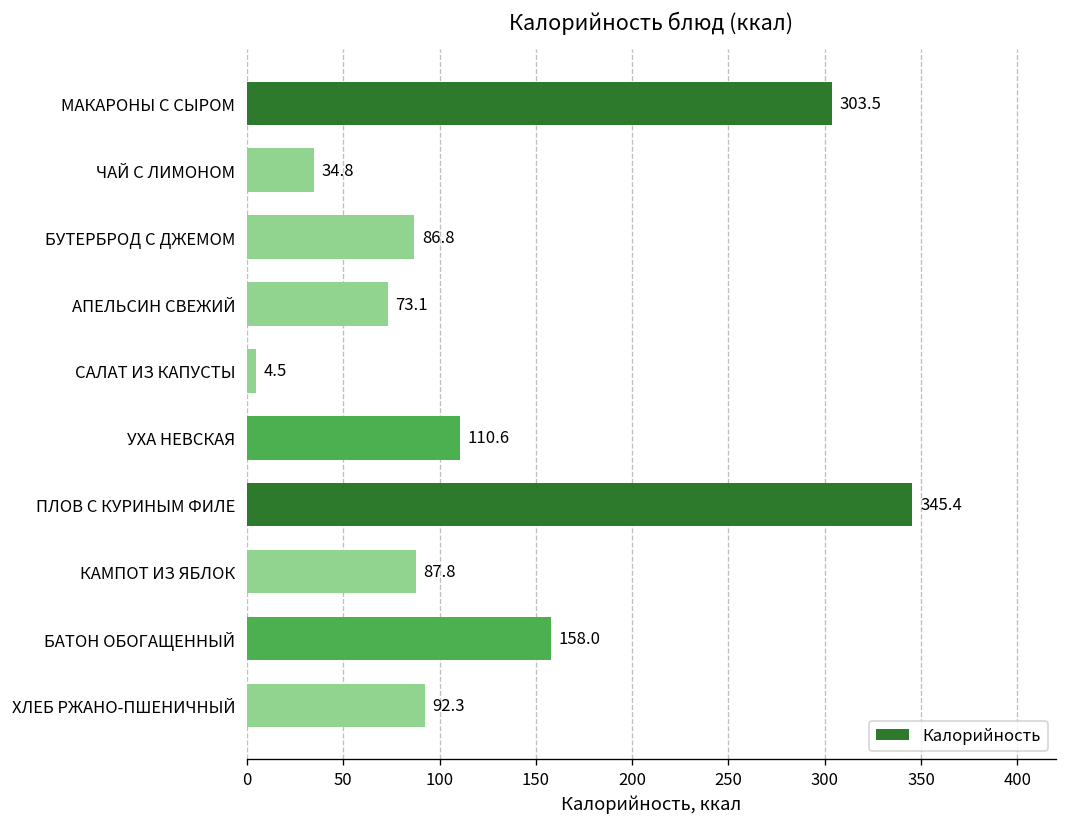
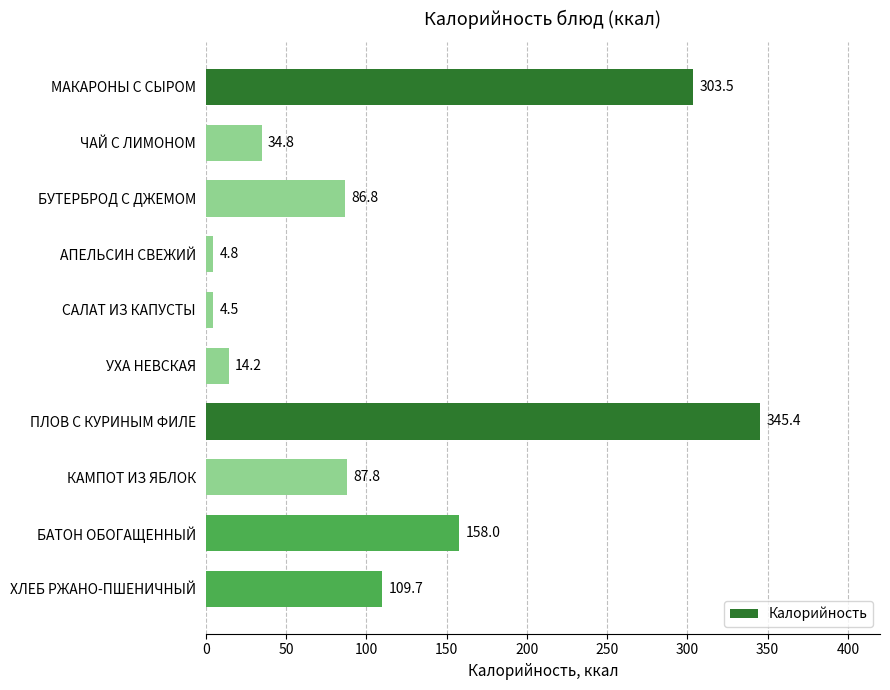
АПЕЛЬСИН СВЕЖИЙ: 73.1 -> 4.8
УХА НЕВСКАЯ: 110.6 -> 14.2
ХЛЕБ РЖАНО-ПШЕНИЧНЫЙ: 92.3 -> 109.7
